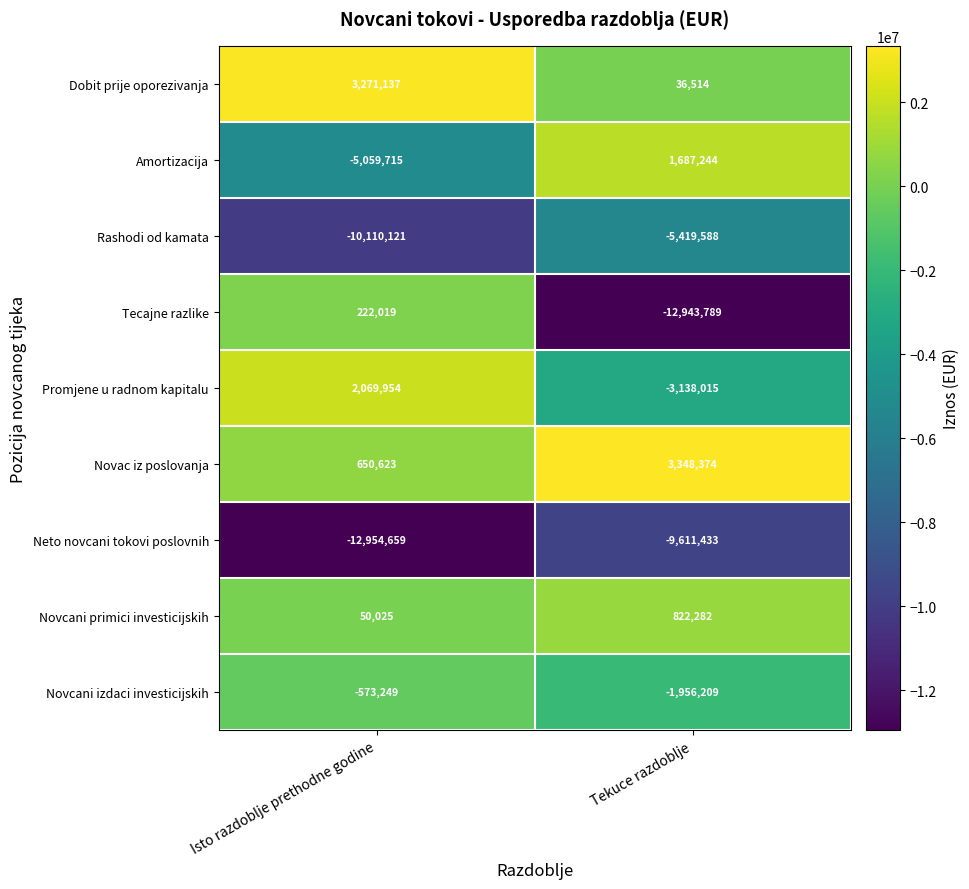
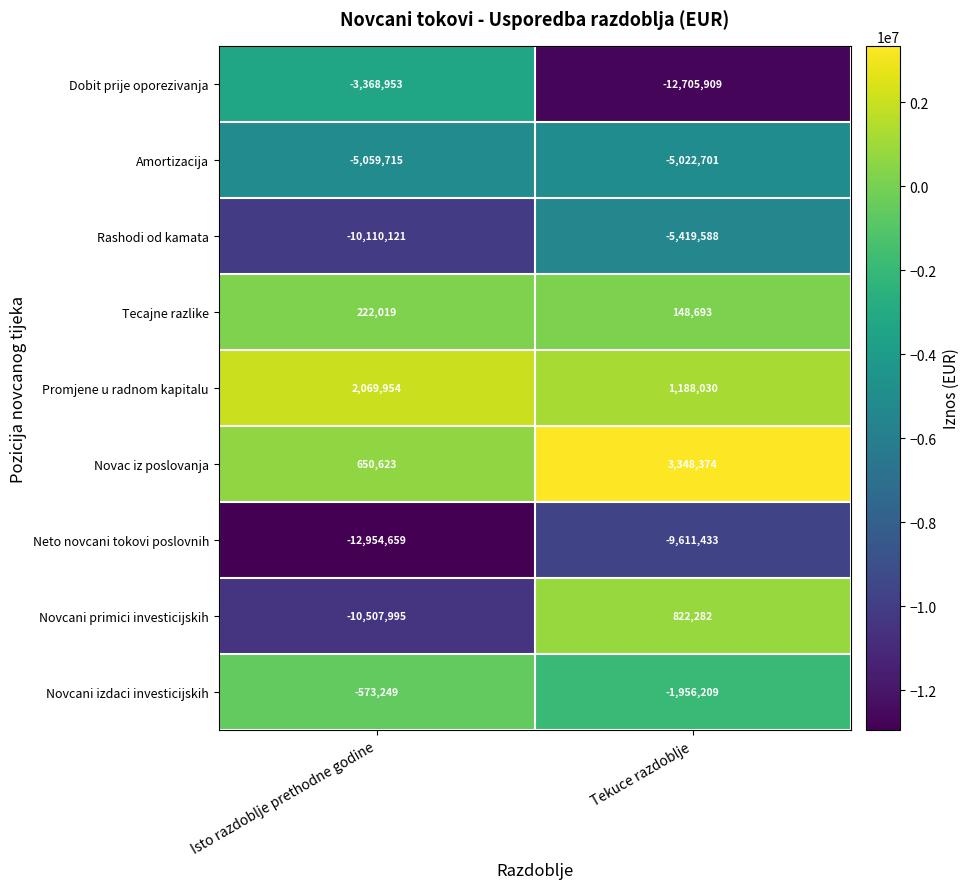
Dobit prije oporezivanja, Isto razdoblje prethodne godine: 3,271,137 -> -3,368,953
Dobit prije oporezivanja, Tekuce razdoblje: 36,514 -> -12,705,909
Amortizacija, Tekuce razdoblje: 1,687,244 -> -5,022,701
Tecajne razlike, Tekuce razdoblje: -12,943,789 -> 148,693
Promjene u radnom kapitalu, Tekuce razdoblje: -3,138,015 -> 1,188,030
Novcani primici investicijskih, Isto razdoblje prethodne godine: 50,025 -> -10,507,995
